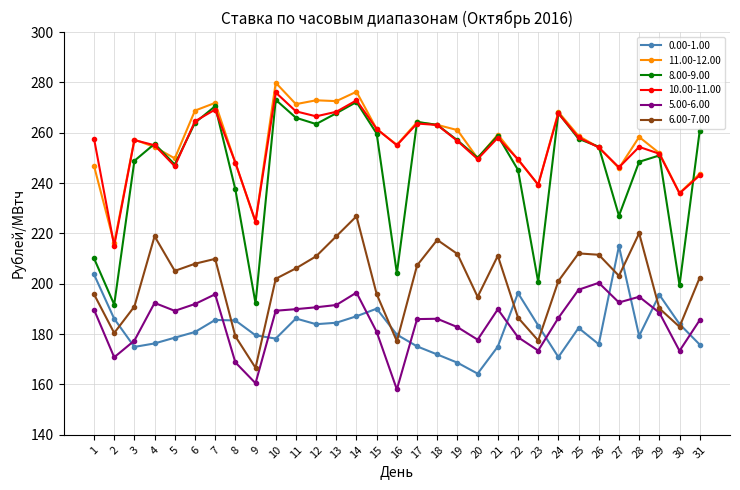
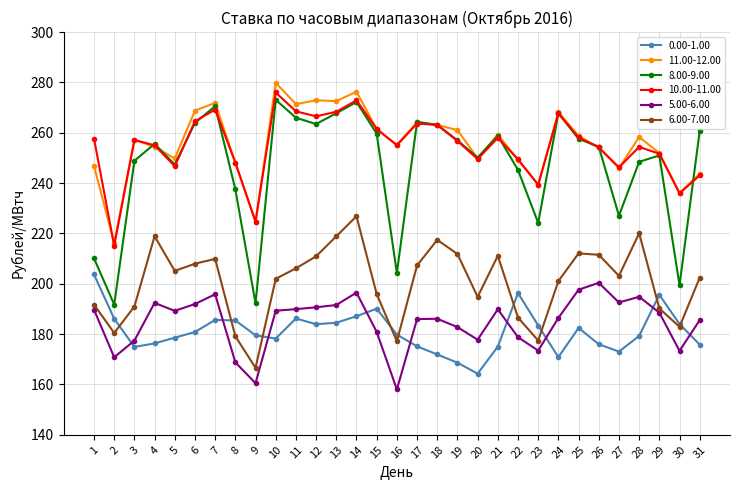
6.00-7.00, 1: 196 -> 192
8.00-9.00, 23: 201 -> 224
0.00-1.00, 27: 215 -> 173
